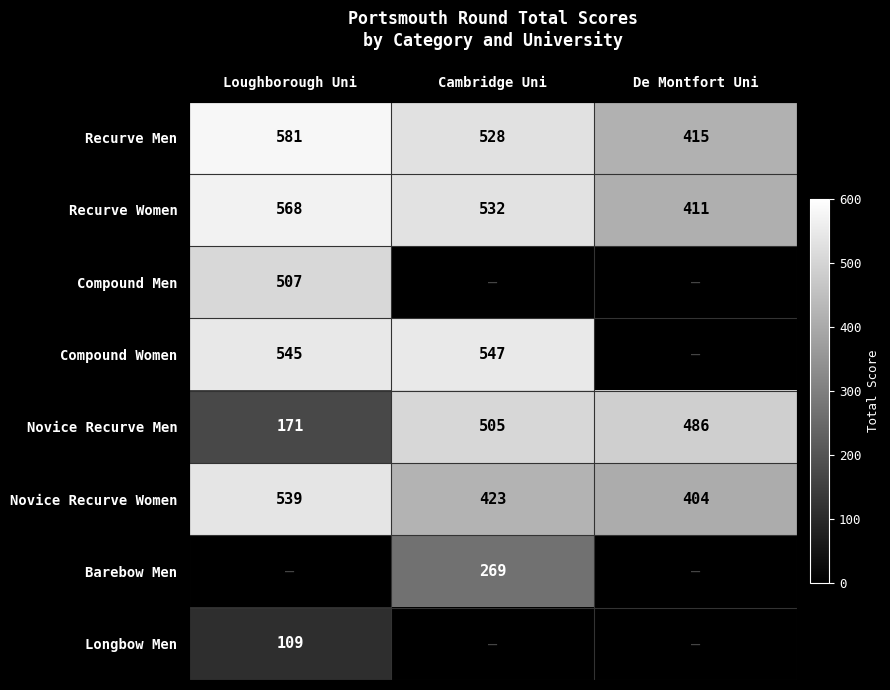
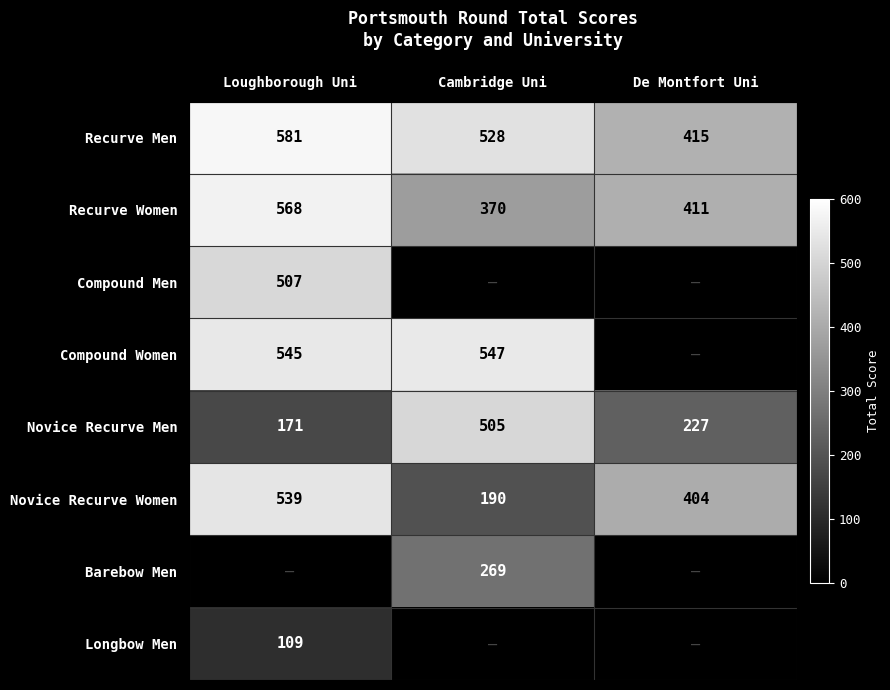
Recurve Women, Cambridge Uni: 532 -> 370
Novice Recurve Men, De Montfort Uni: 486 -> 227
Novice Recurve Women, Cambridge Uni: 423 -> 190
